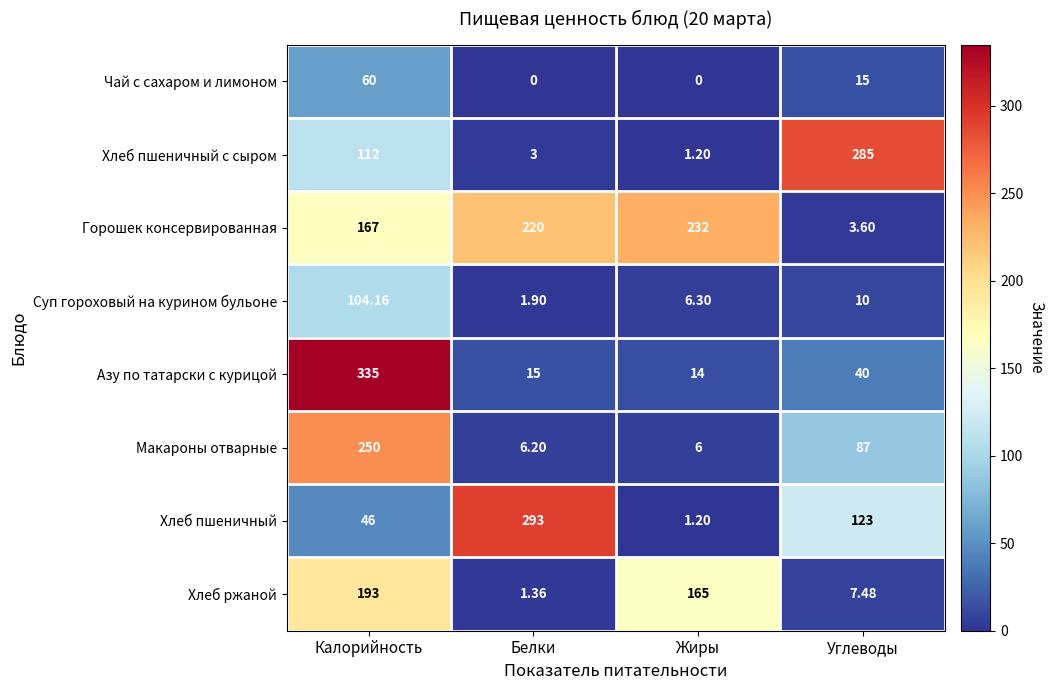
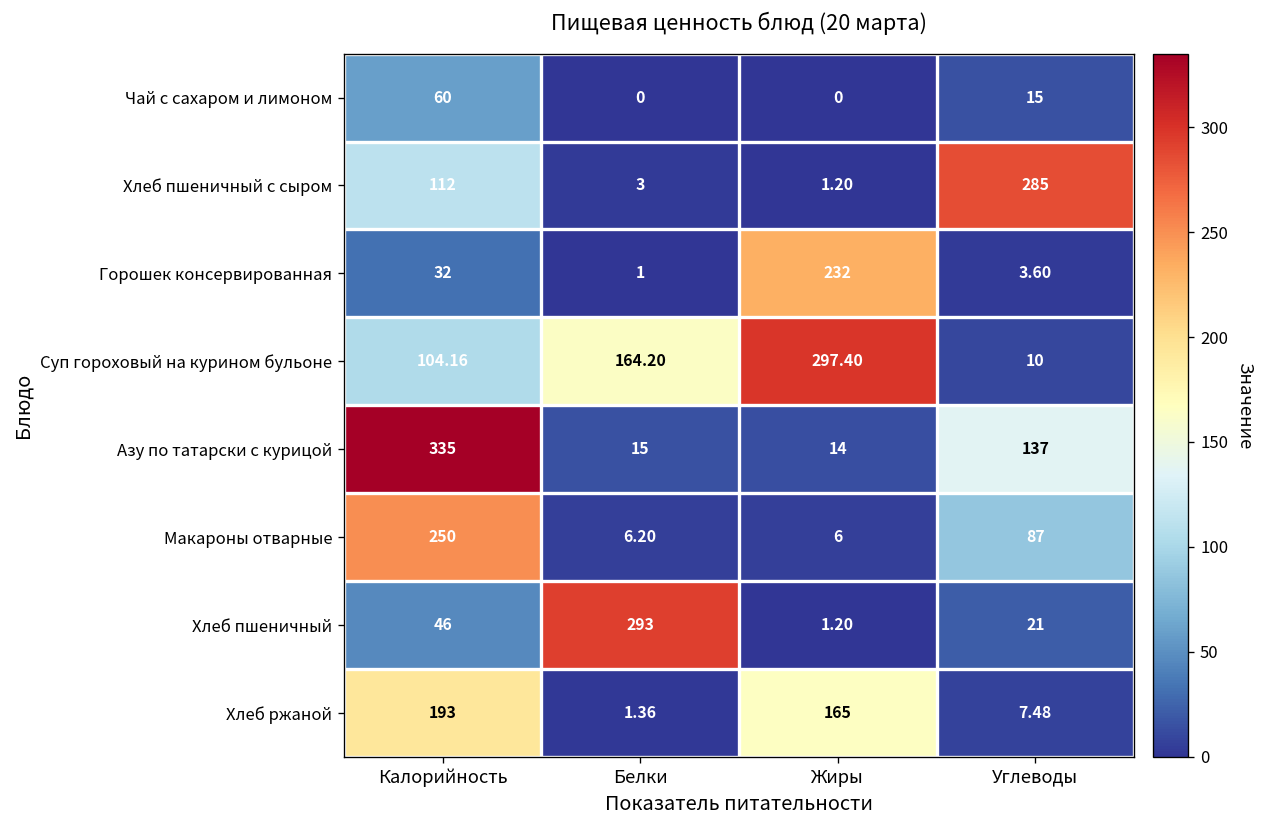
Горошек консервированная, Калорийность: 167 -> 32
Горошек консервированная, Белки: 220 -> 1
Суп гороховый на курином бульоне, Белки: 1.90 -> 164.20
Суп гороховый на курином бульоне, Жиры: 6.30 -> 297.40
Азу по татарски с курицой, Углеводы: 40 -> 137
Хлеб пшеничный, Углеводы: 123 -> 21
